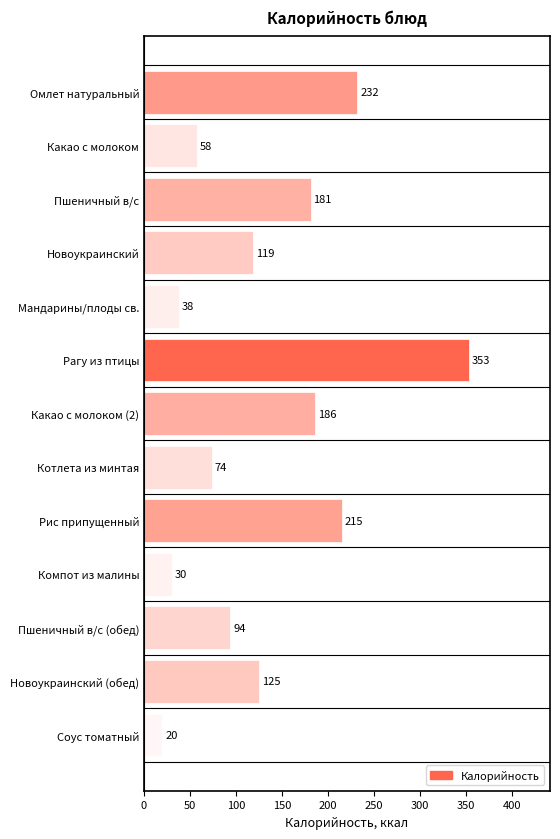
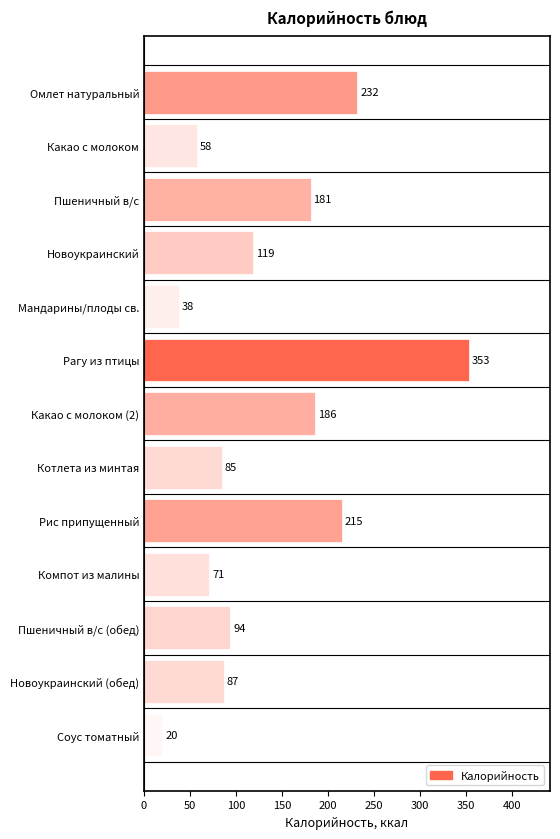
Котлета из минтая: 74 -> 85
Компот из малины: 30 -> 71
Новоукраинский (обед): 125 -> 87
